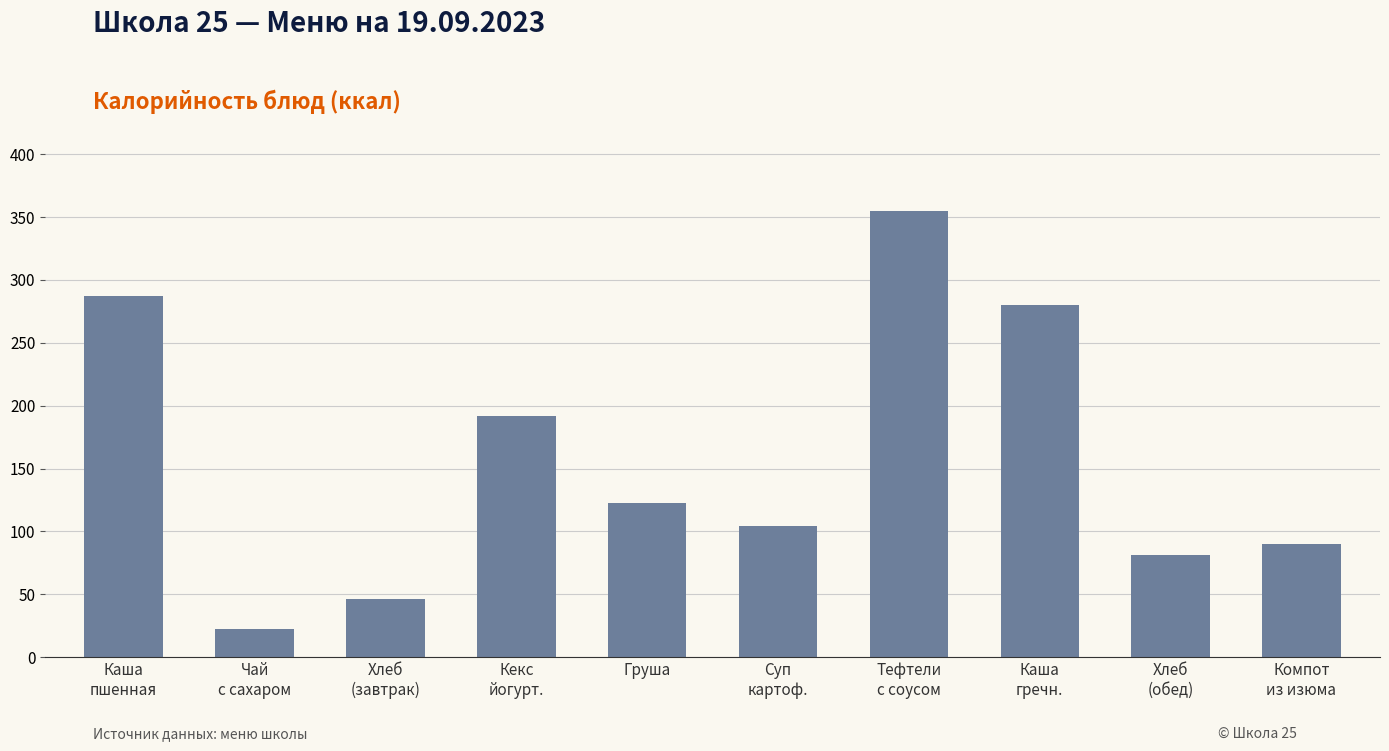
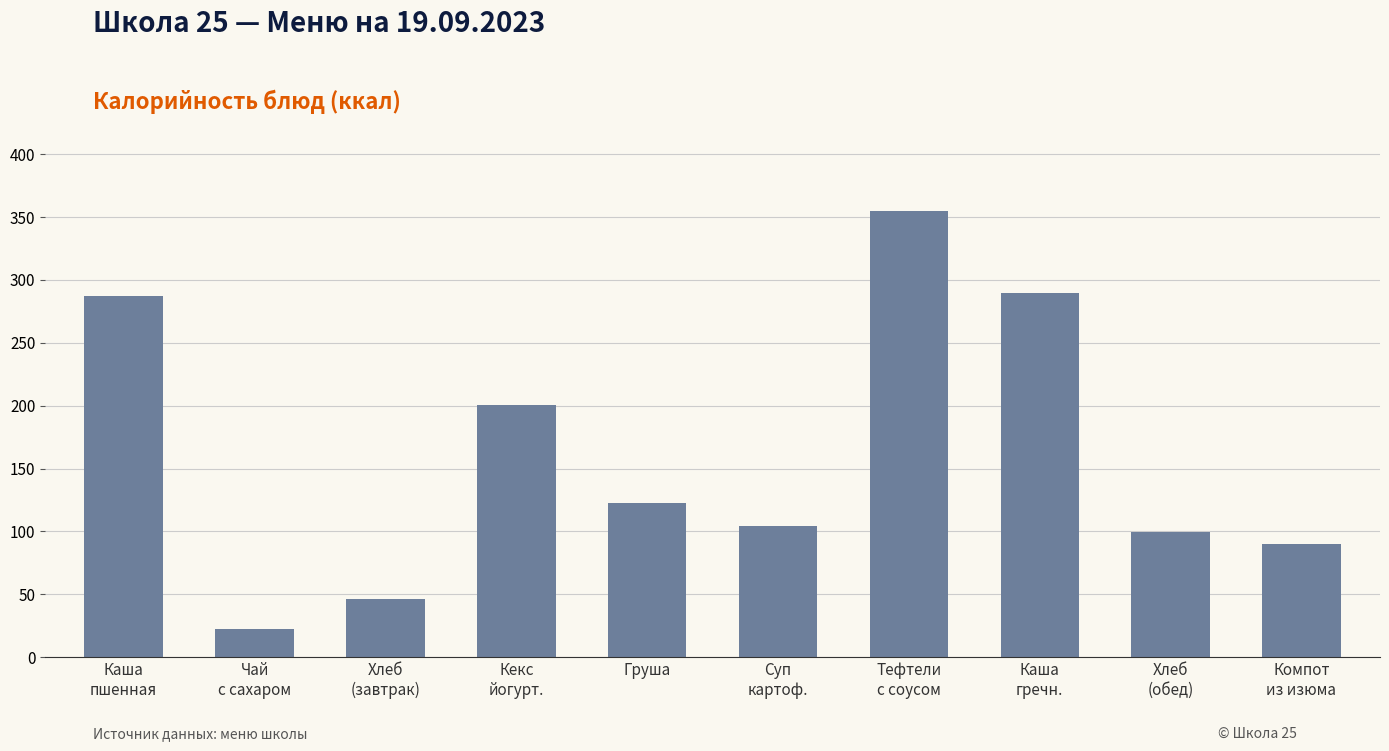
Кекс йогурт.: 192 -> 200
Каша гречн.: 280 -> 289
Хлеб (обед): 82 -> 99
